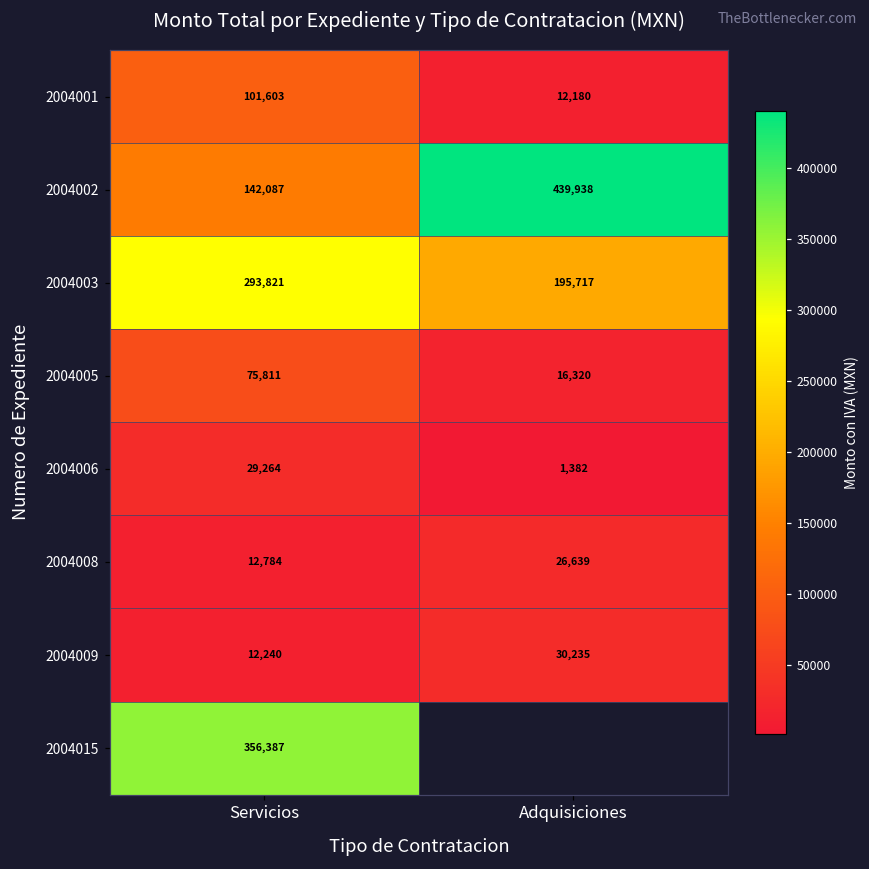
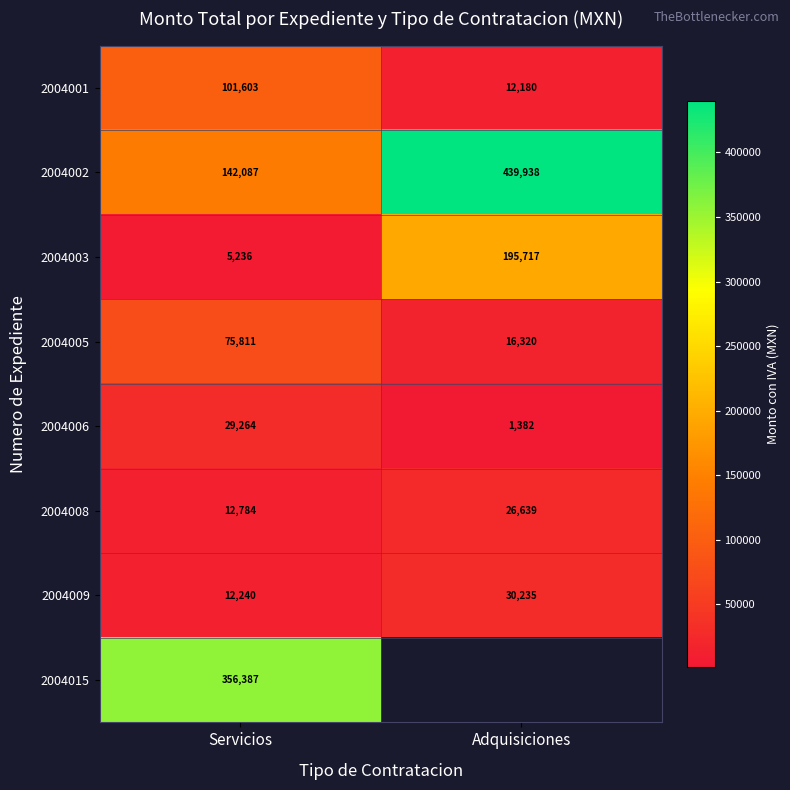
2004003, Servicios: 293,821 -> 5,236
